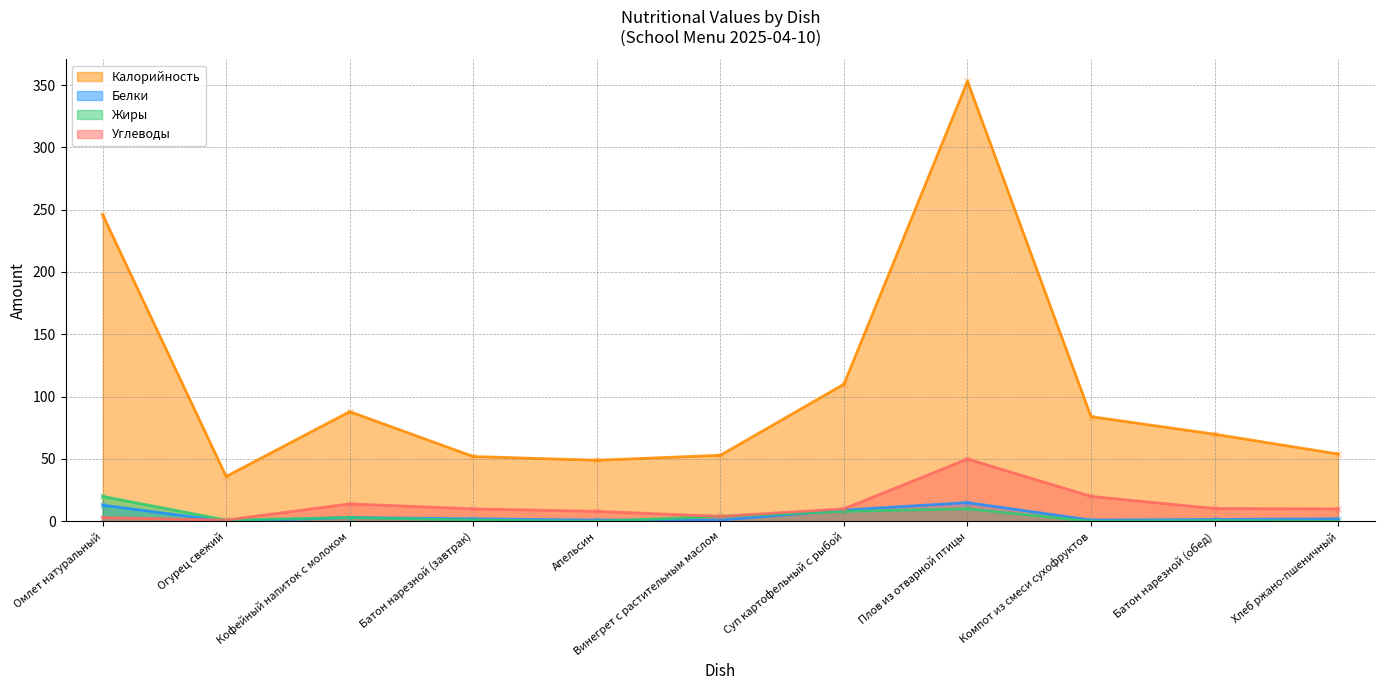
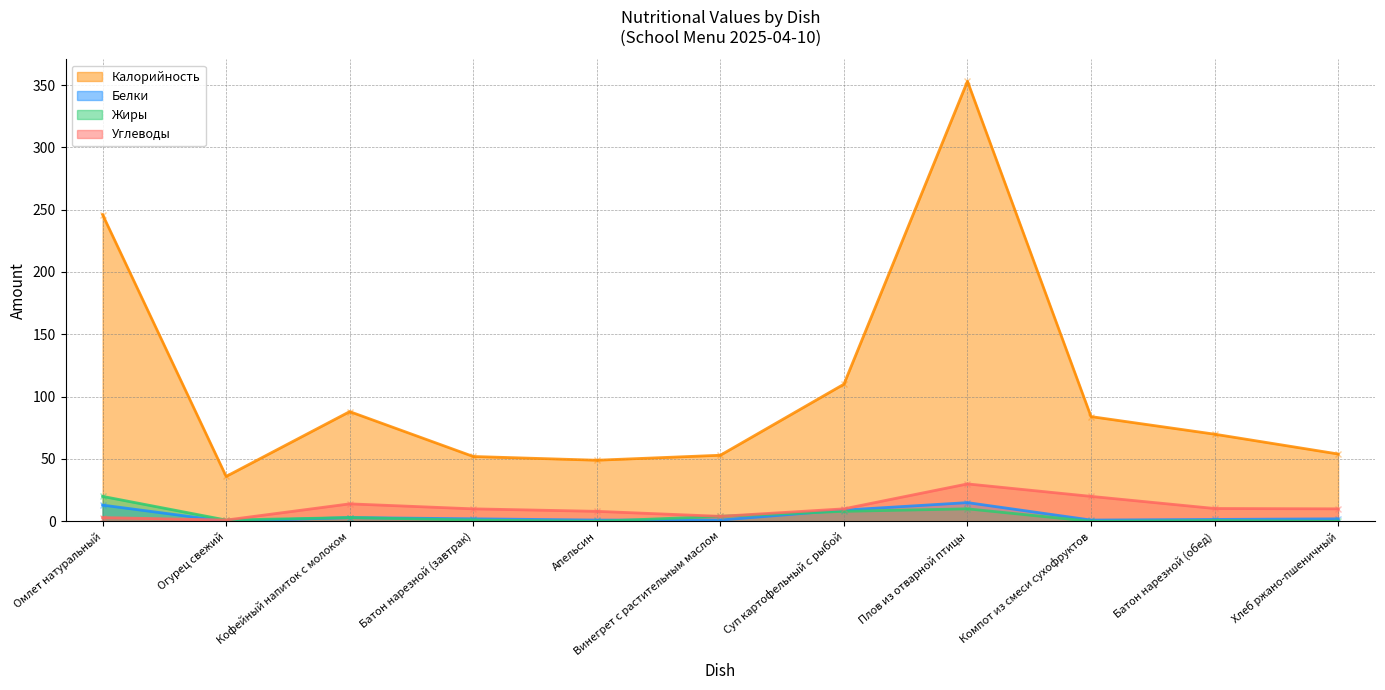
Углеводы, Плов из отварной птицы: 50 -> 30
